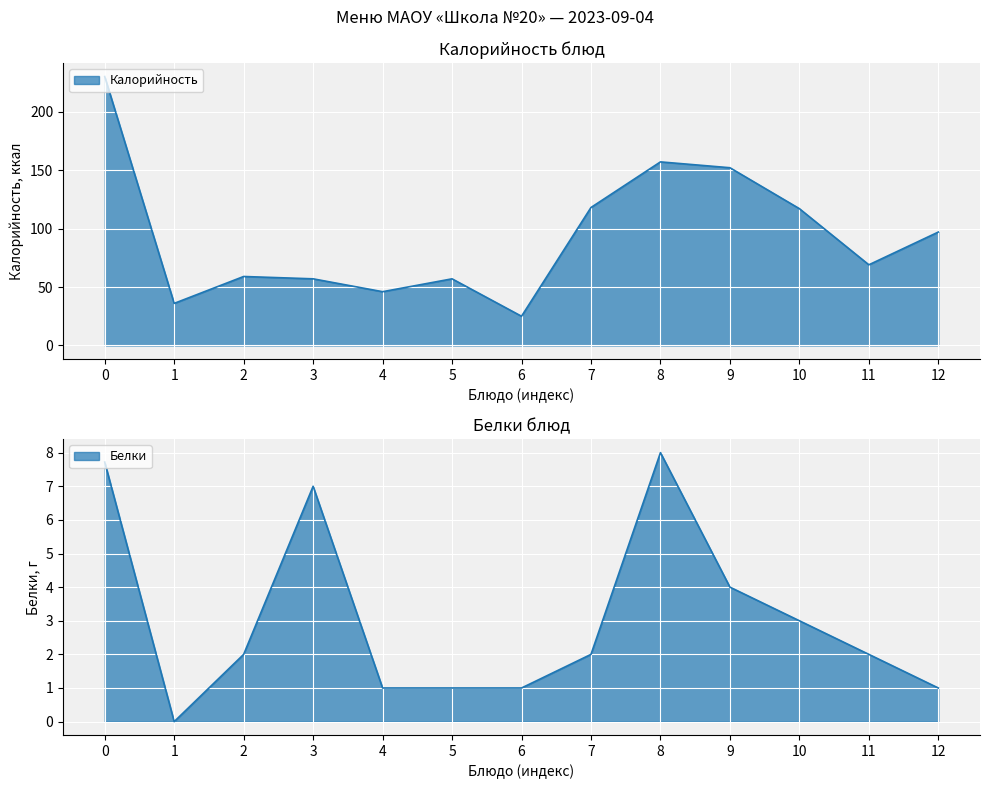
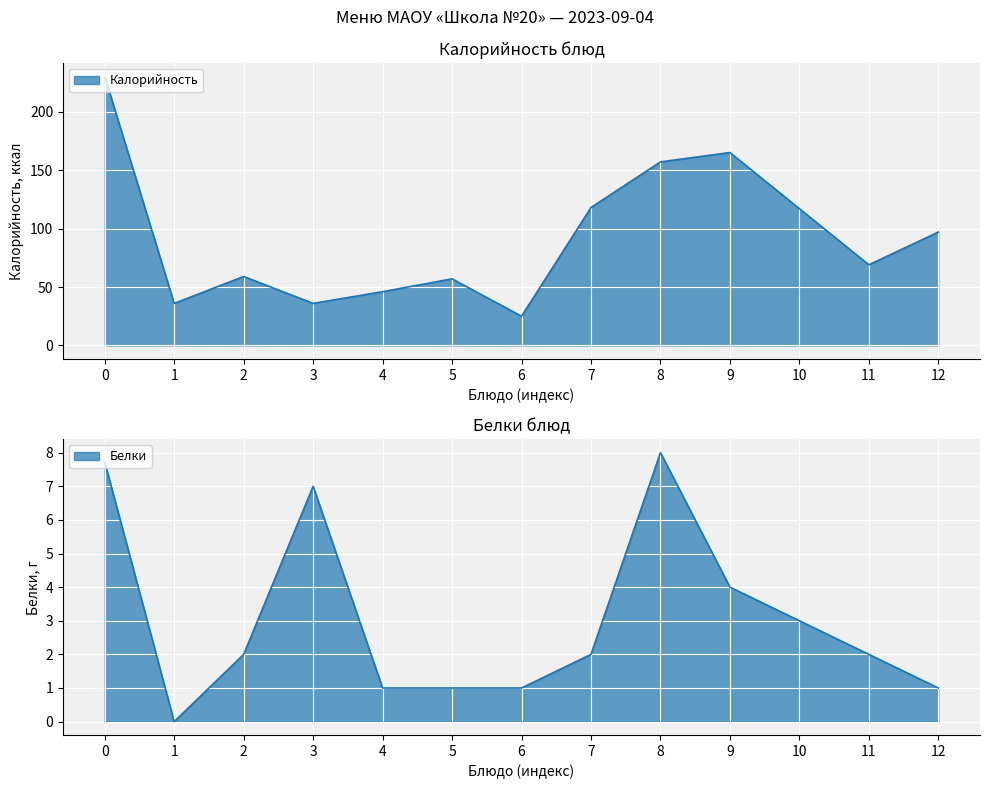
Калорийность блюд, 3: 57 -> 36
Калорийность блюд, 9: 152 -> 165
